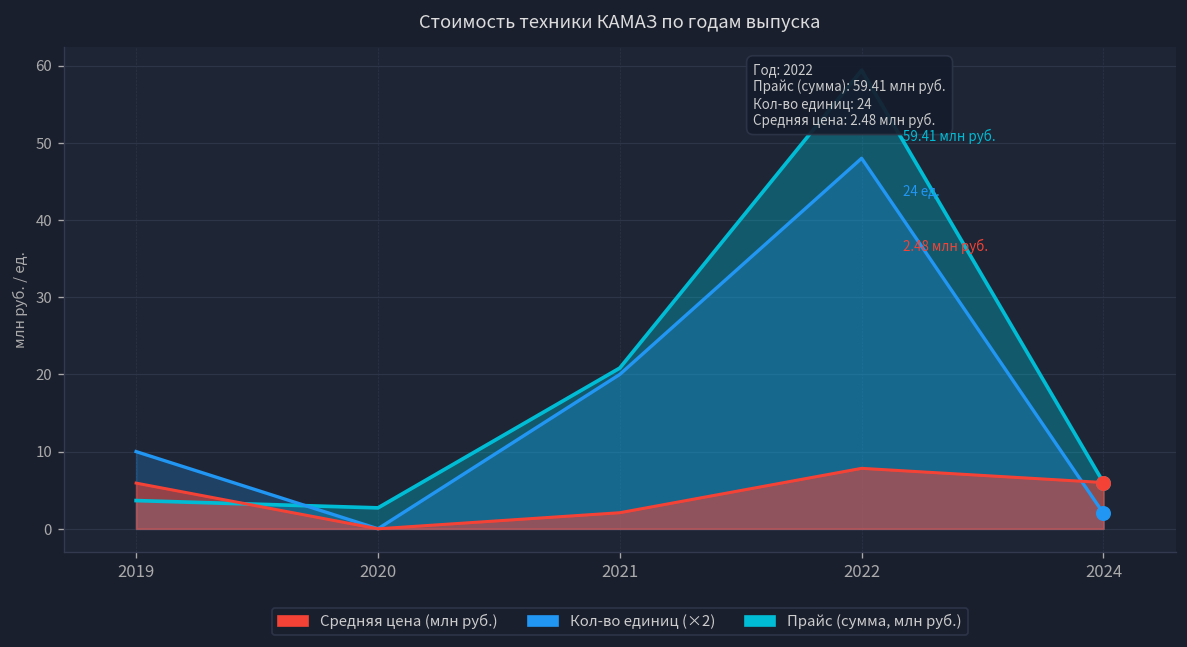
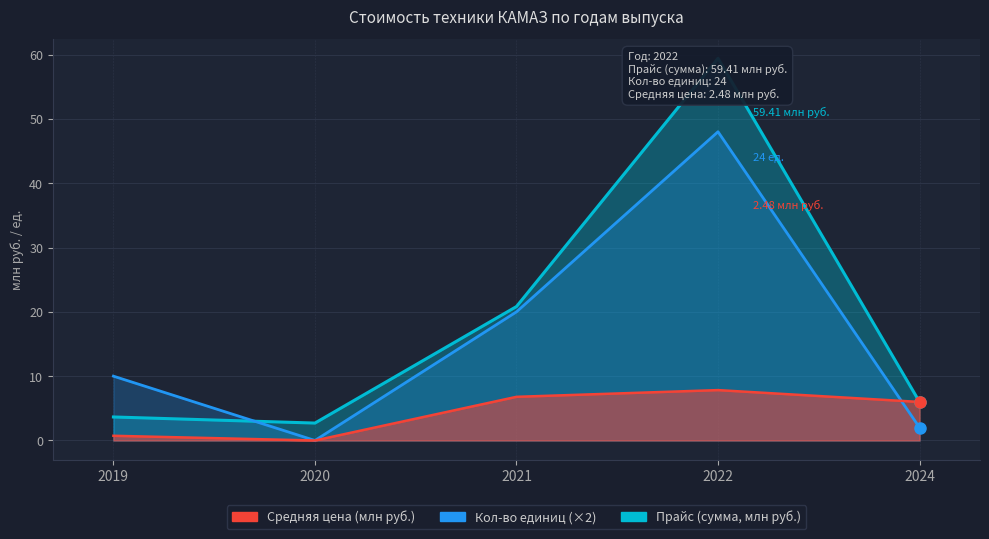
Средняя цена (млн руб.), 2019: 6 -> 1
Средняя цена (млн руб.), 2021: 2 -> 7
